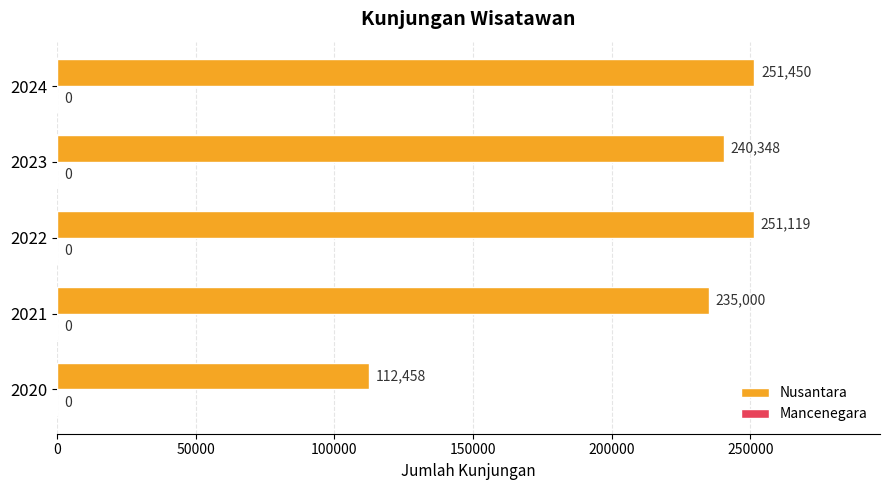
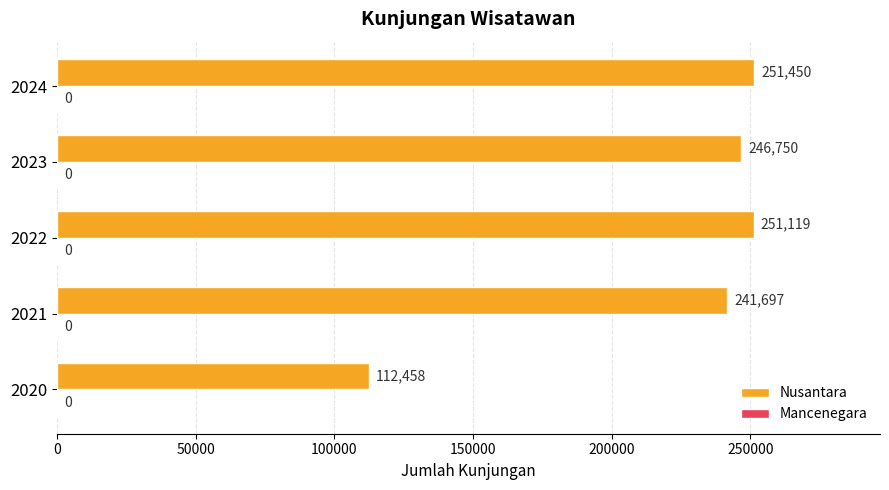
Nusantara, 2023: 240,348 -> 246,750
Nusantara, 2021: 235,000 -> 241,697
